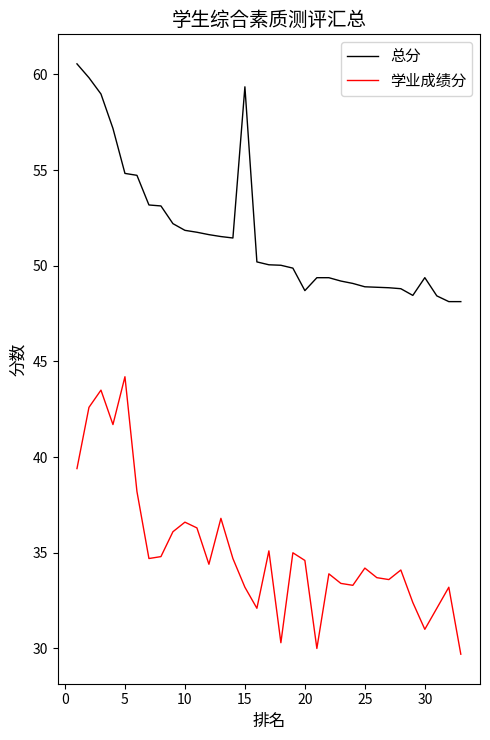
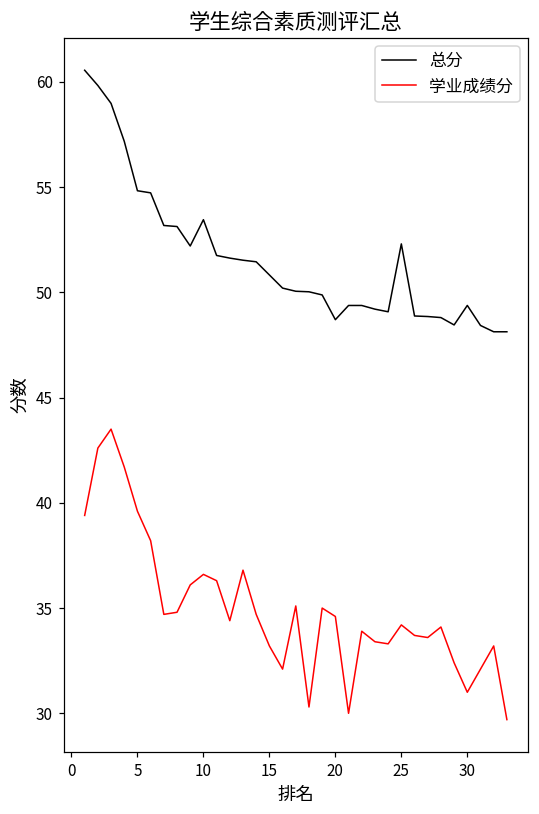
学业成绩分, 5: 44.2 -> 39.6
总分, 10: 51.9 -> 53.5
总分, 15: 59.4 -> 50.8
总分, 25: 48.9 -> 52.3
